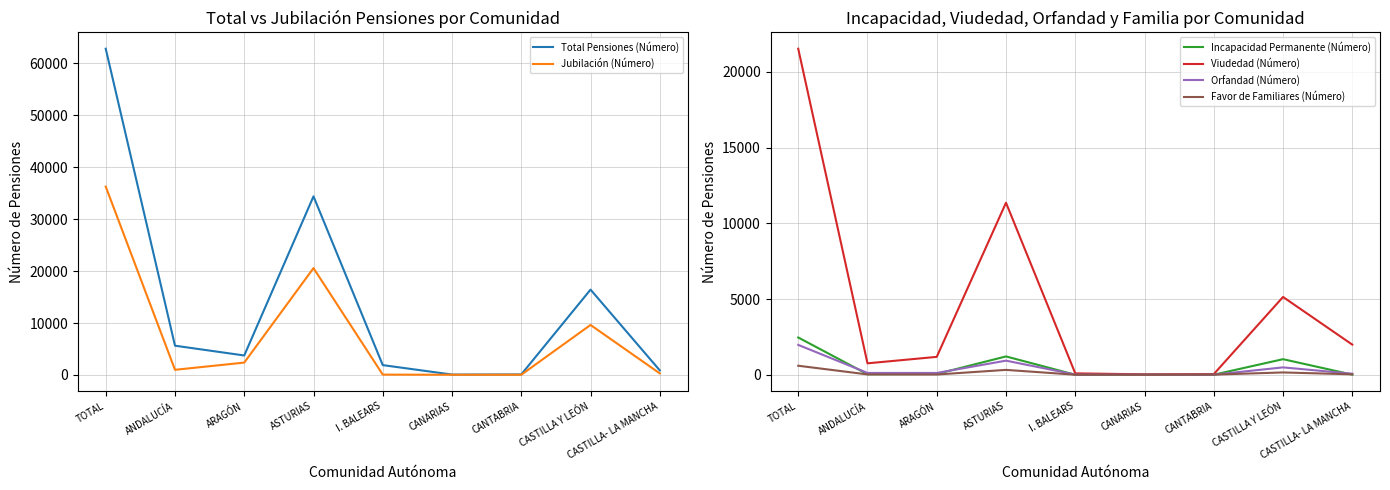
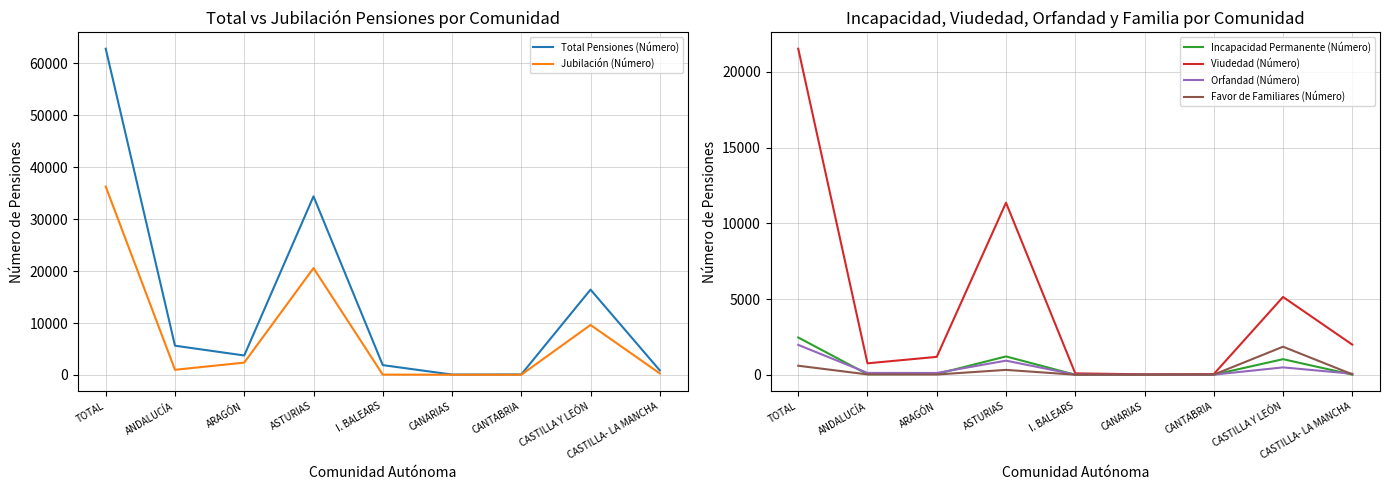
Incapacidad, Viudedad, Orfandad y Familia por Comunidad, Favor de Familiares (Número), CASTILLA Y LEÓN: 200 -> 1900
